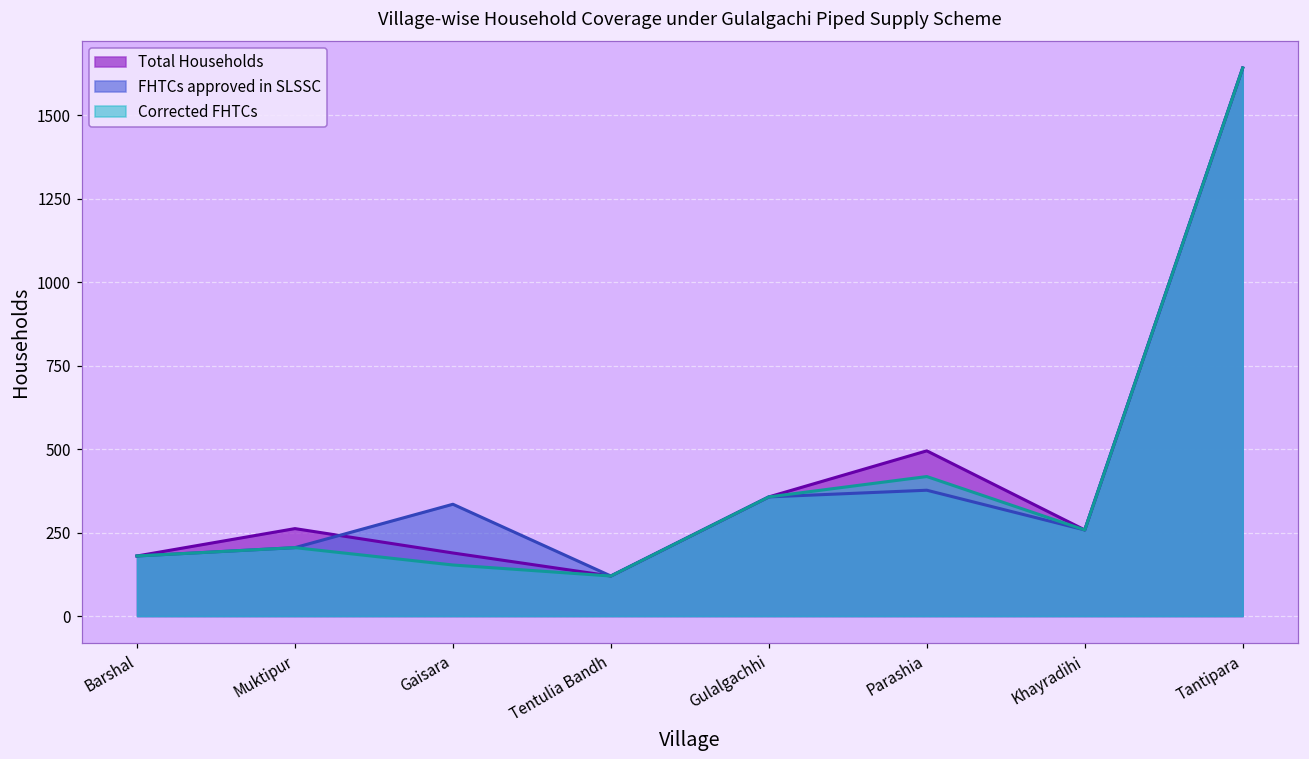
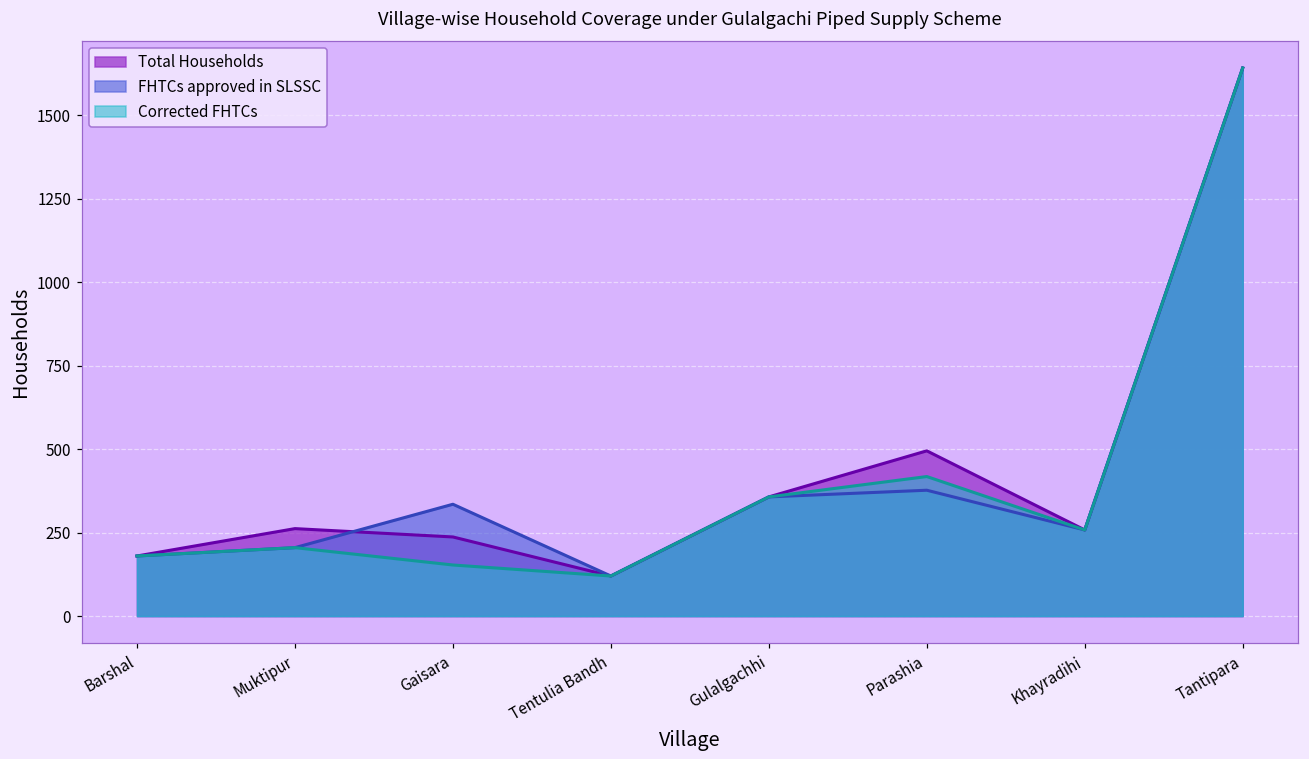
Total Households, Gaisara: 190 -> 240
